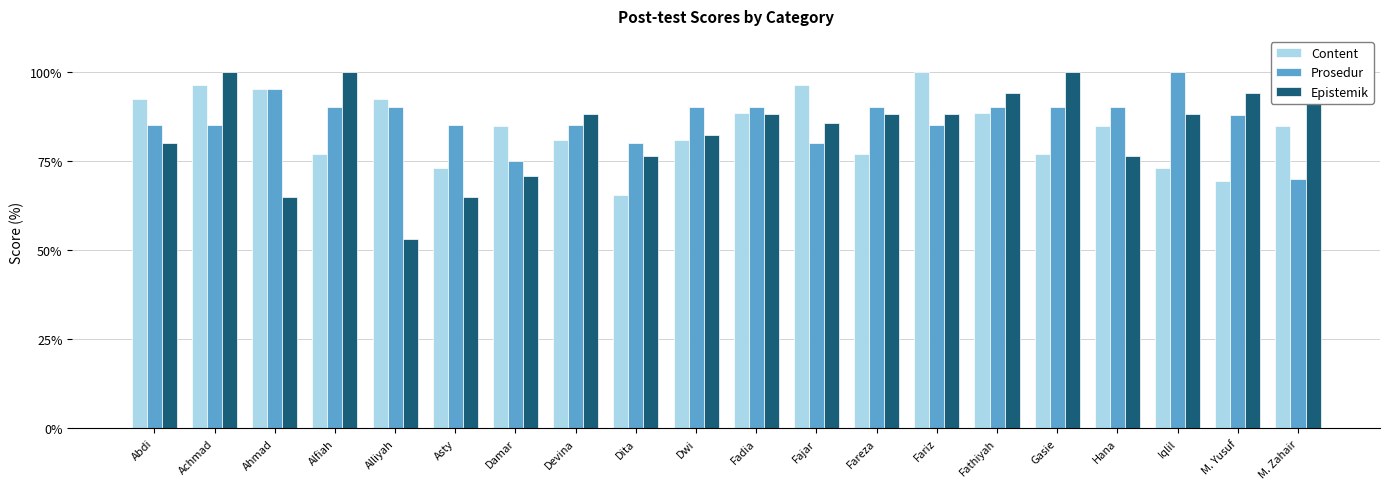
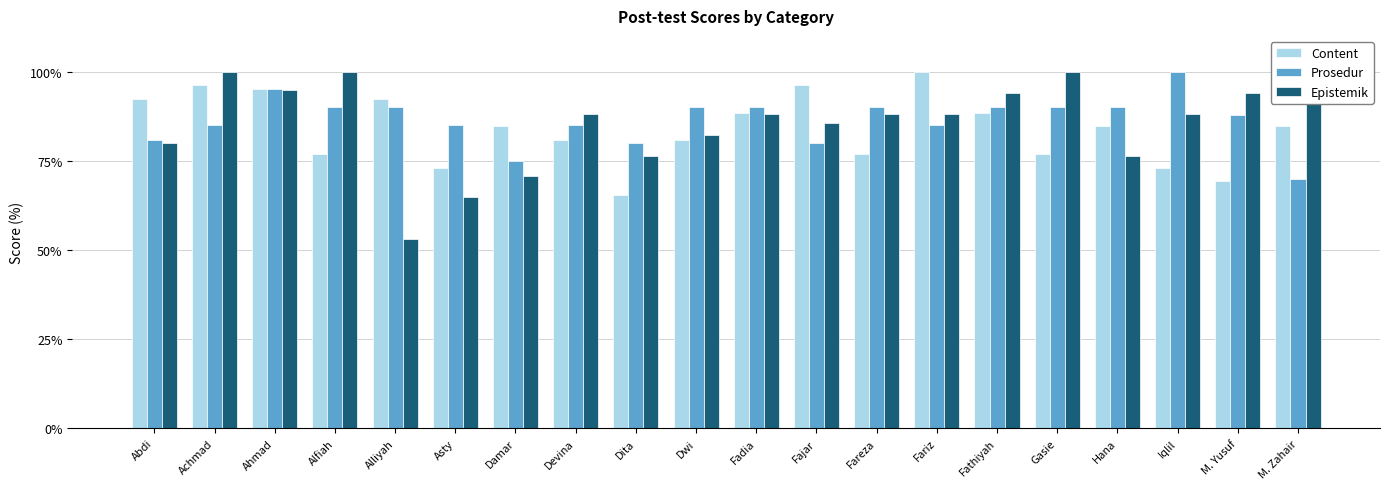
Prosedur, Abdi: 85% -> 81%
Epistemik, Ahmad: 65% -> 95%
